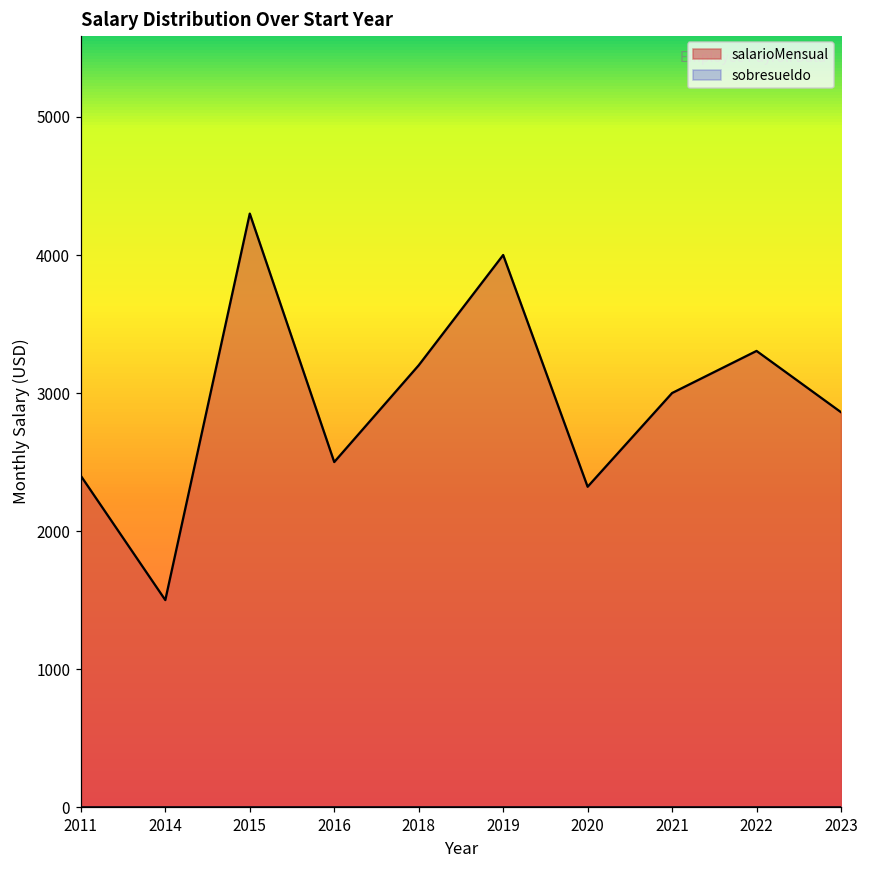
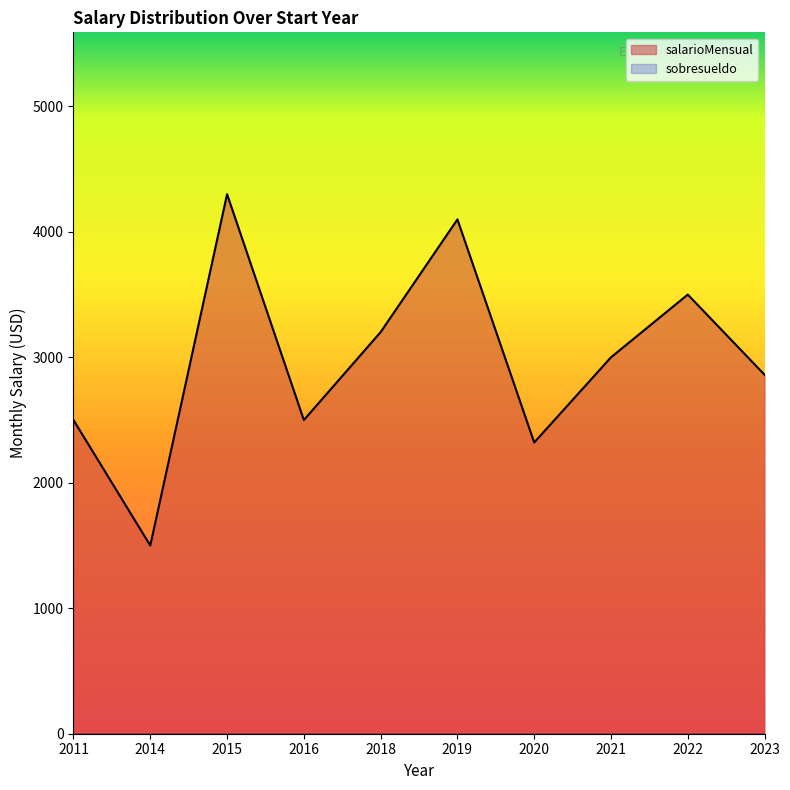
salarioMensual, 2011: 2400 -> 2500
salarioMensual, 2019: 4000 -> 4100
salarioMensual, 2022: 3310 -> 3500
